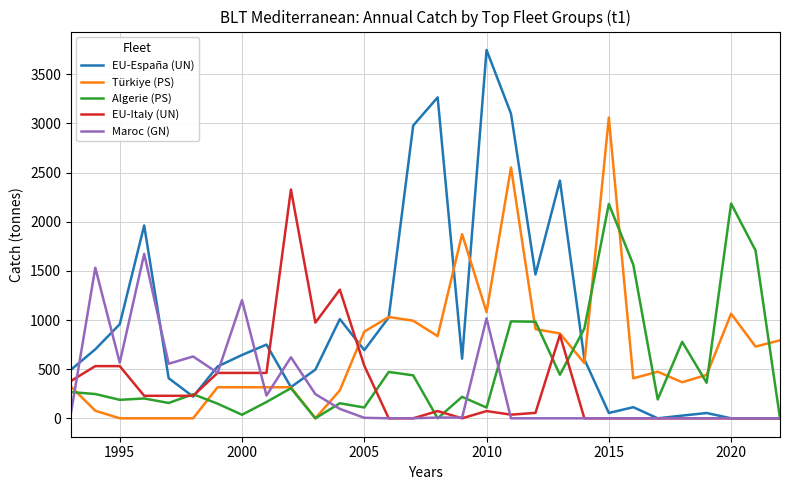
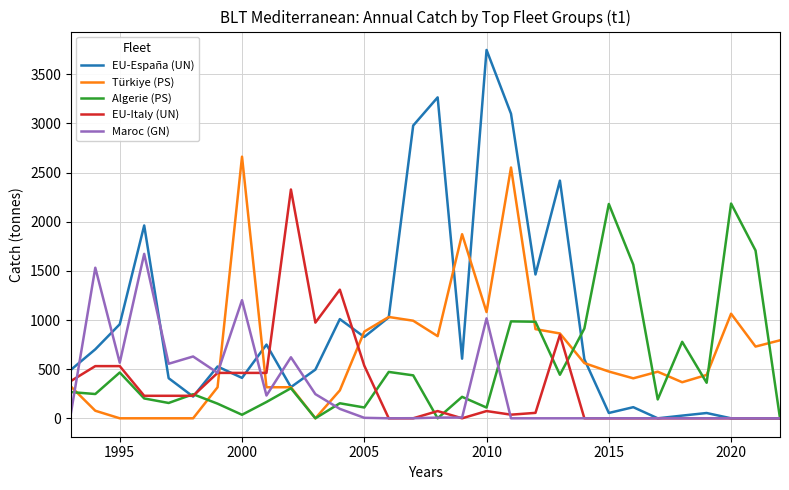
Algerie (PS), 1995: 200 -> 500
EU-España (UN), 2000: 600 -> 400
Türkiye (PS), 2000: 300 -> 2700
EU-España (UN), 2005: 700 -> 800
Türkiye (PS), 2015: 3100 -> 500
